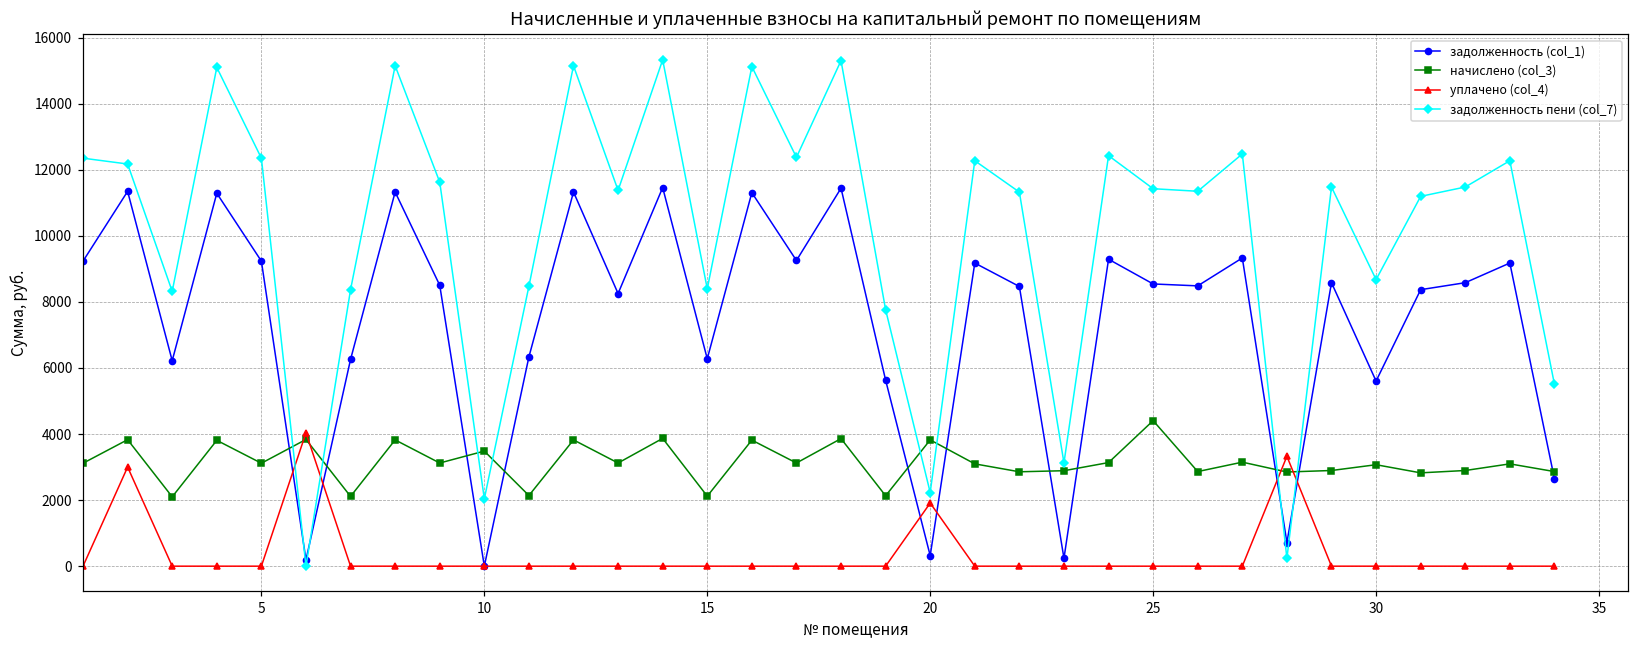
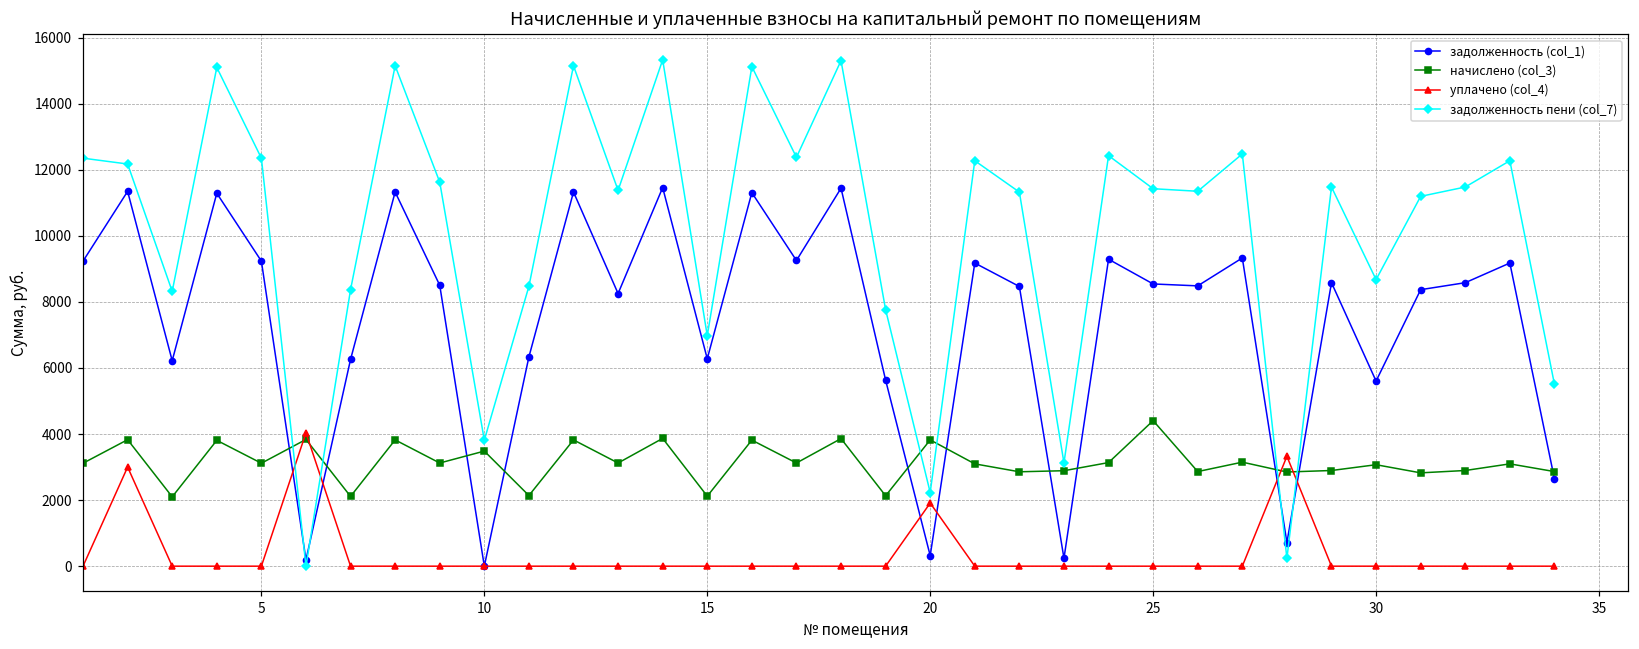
задолженность пени (col_7), 10: 2000 -> 3800
задолженность пени (col_7), 15: 8400 -> 7000
